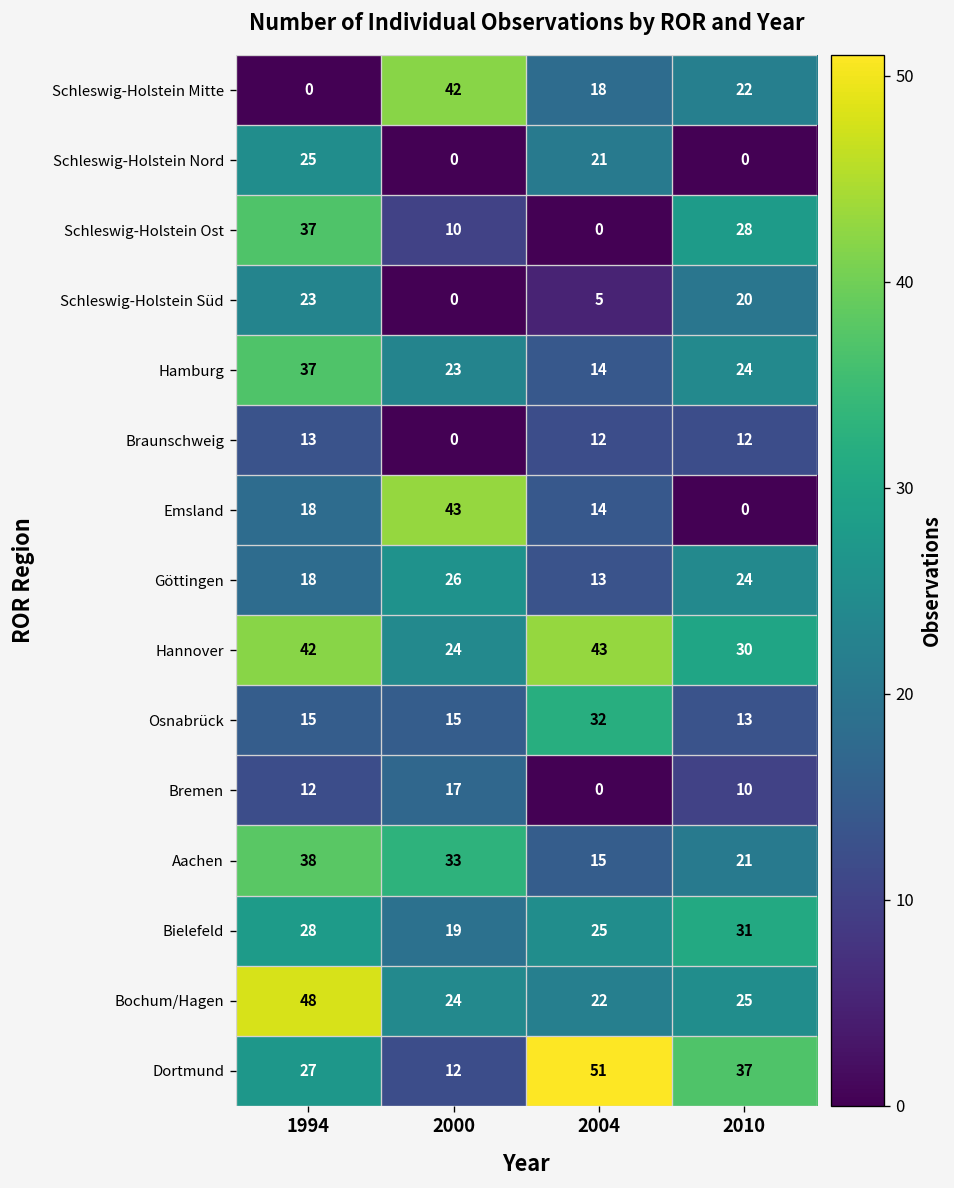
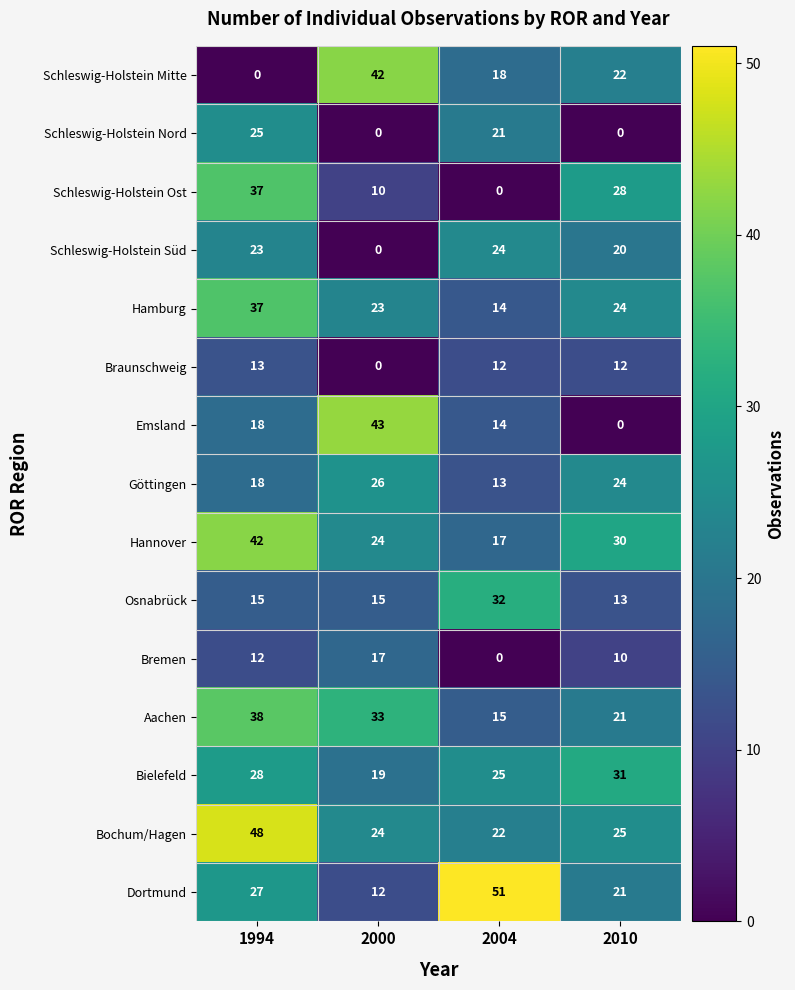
Schleswig-Holstein Süd, 2004: 5 -> 24
Hannover, 2004: 43 -> 17
Dortmund, 2010: 37 -> 21
